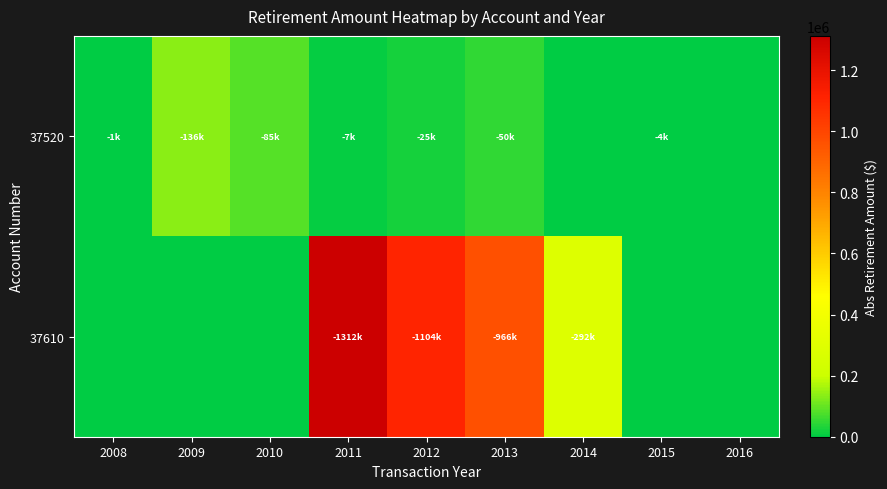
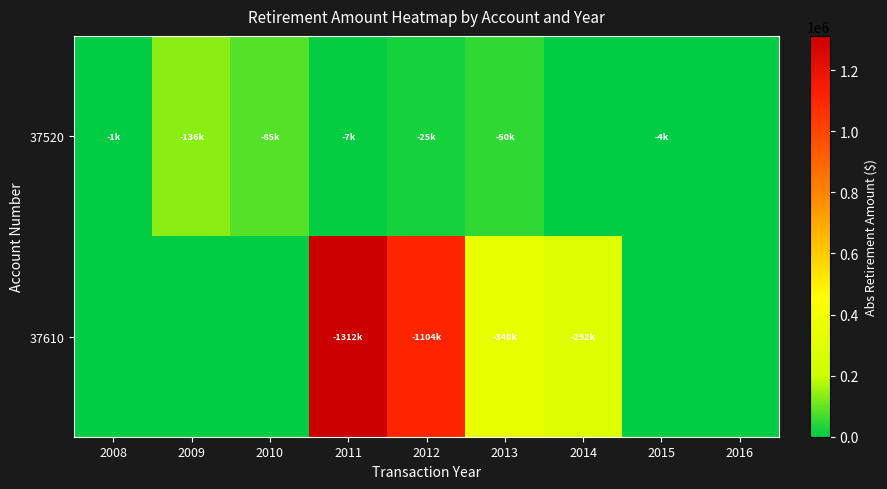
37610, 2013: -966k -> -348k
